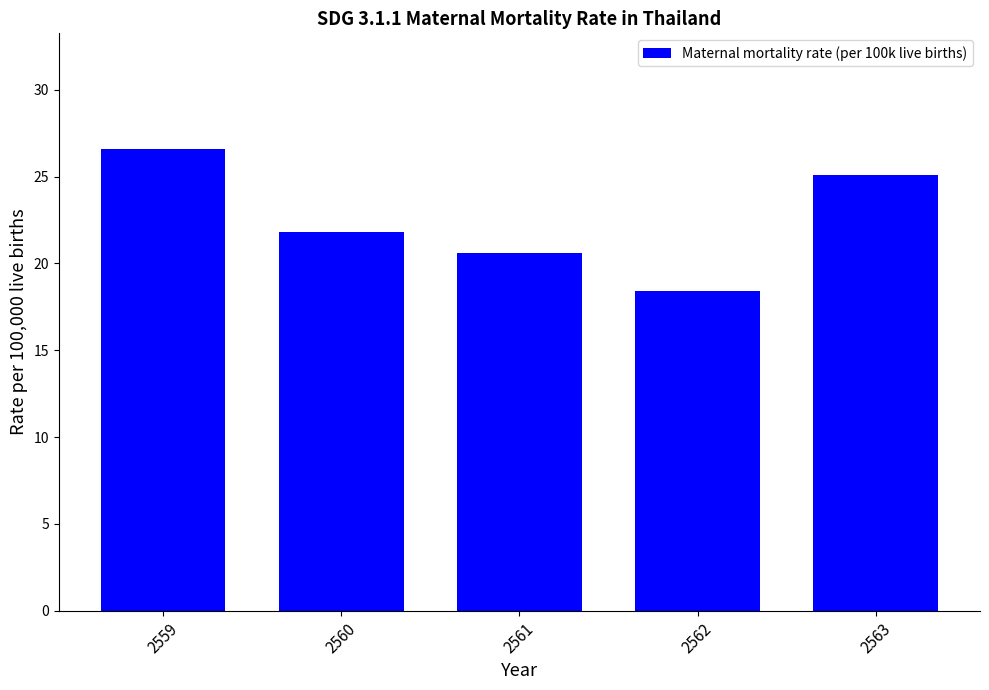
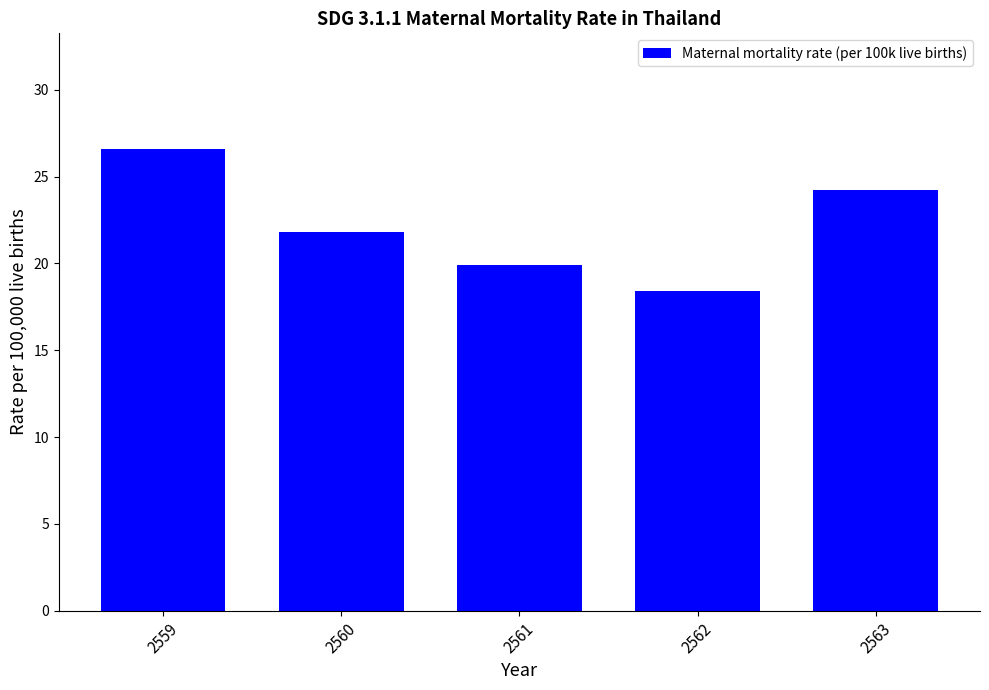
2561: 20.6 -> 19.9
2563: 25.1 -> 24.2
